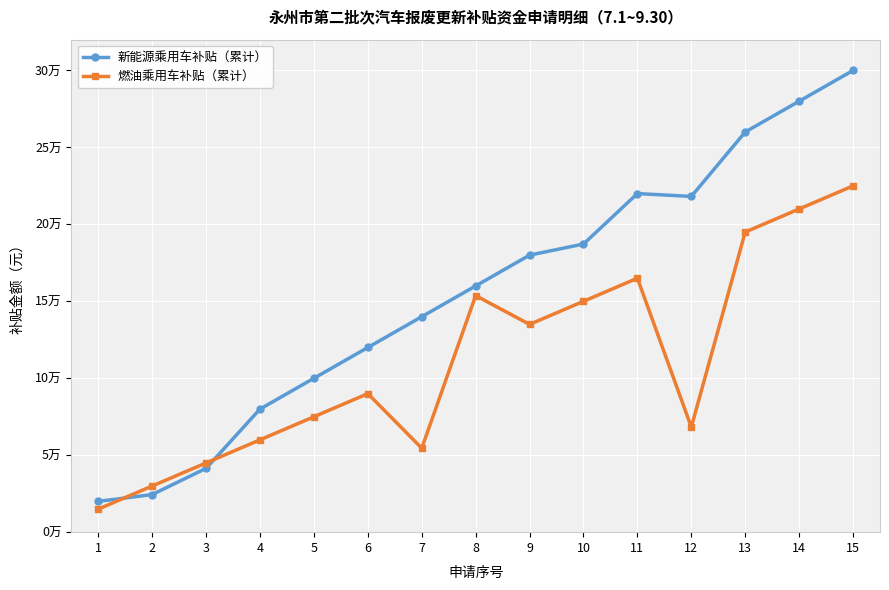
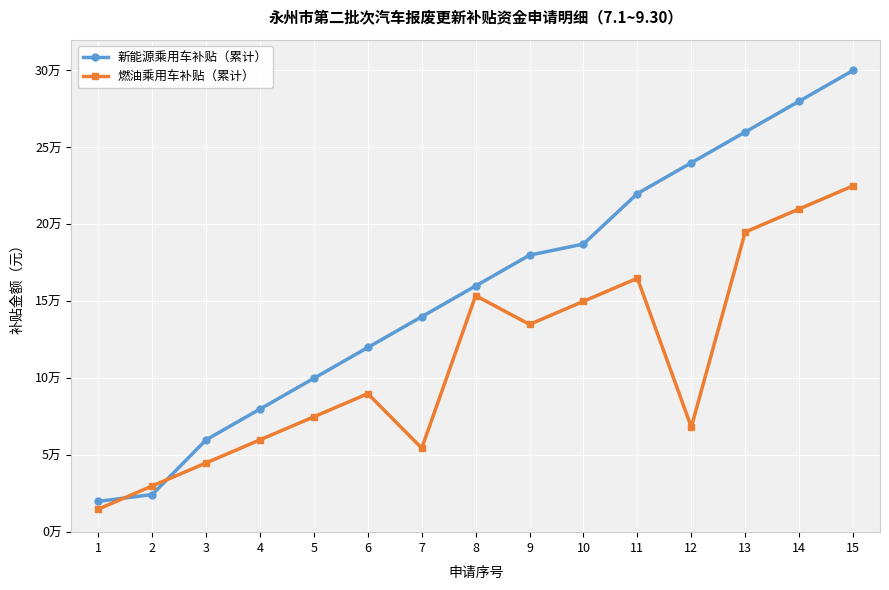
新能源乘用车补贴（累计）, 3: 4.1万 -> 6.0万
新能源乘用车补贴（累计）, 12: 21.8万 -> 24.0万
